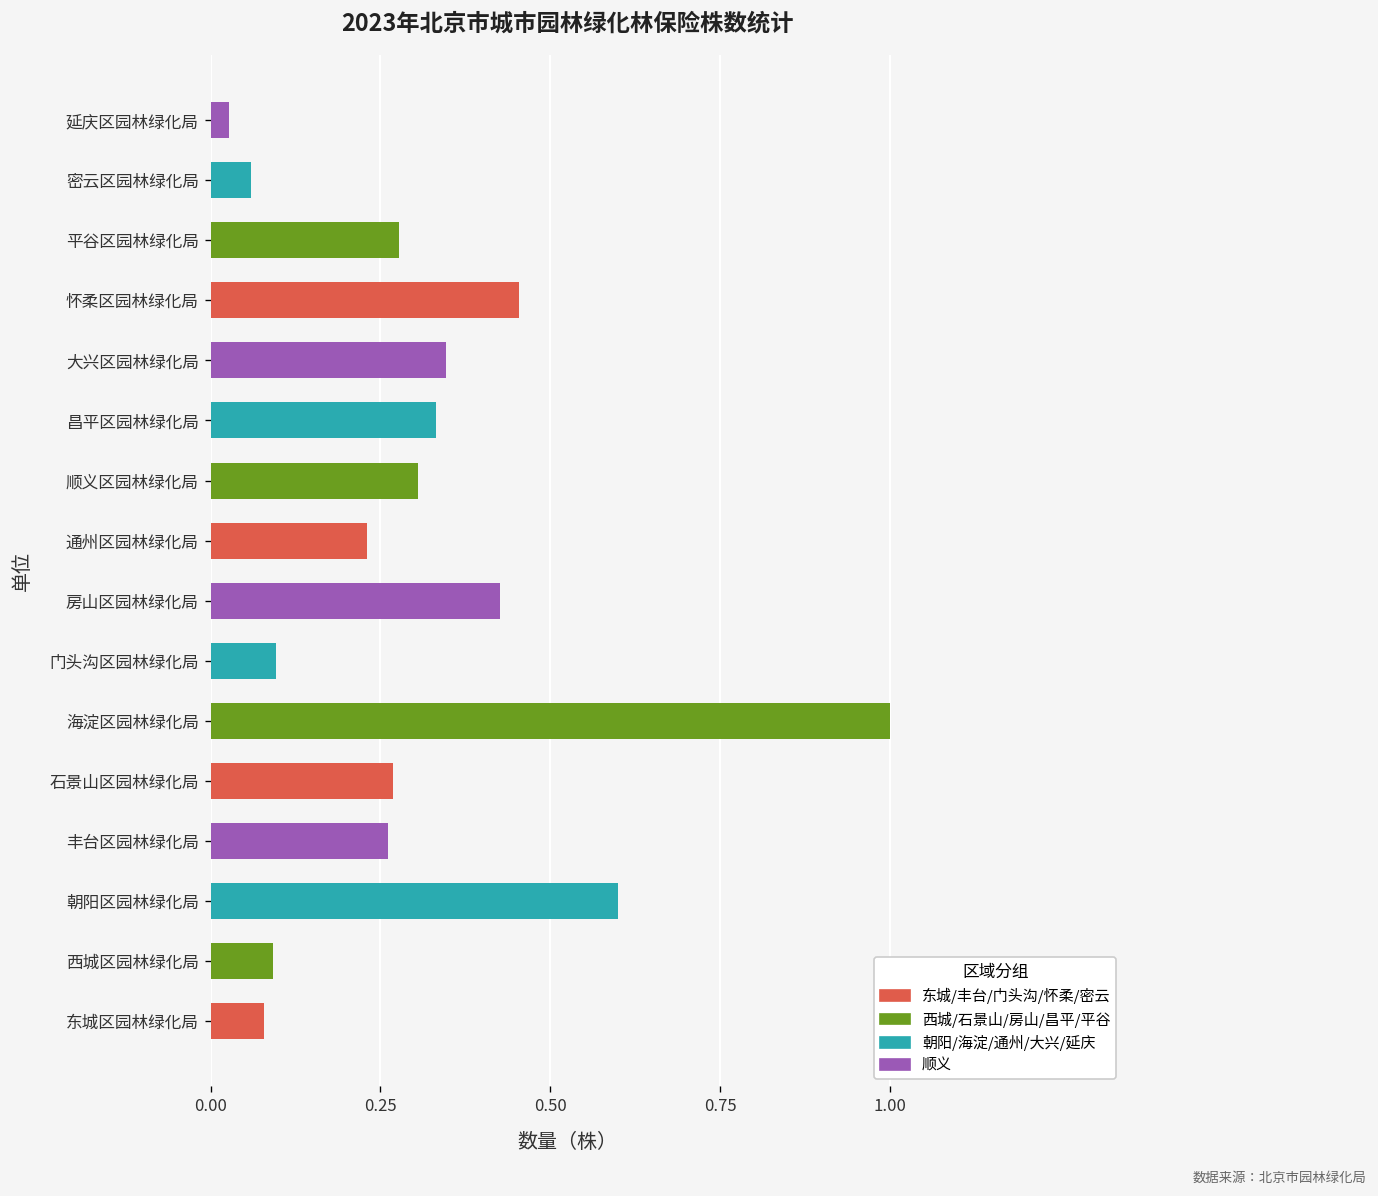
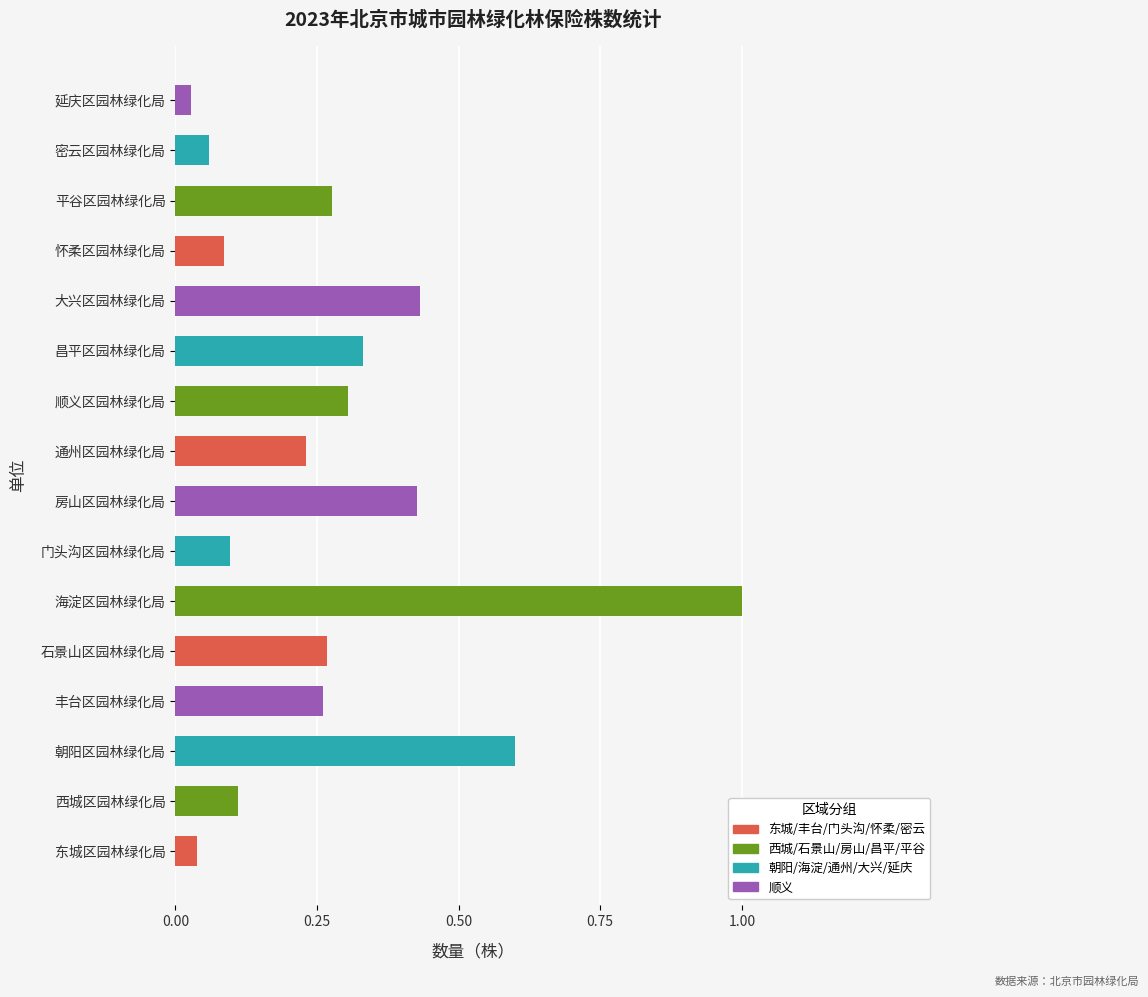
怀柔区园林绿化局: 0.45 -> 0.09
大兴区园林绿化局: 0.35 -> 0.43
西城区园林绿化局: 0.09 -> 0.11
东城区园林绿化局: 0.08 -> 0.04
